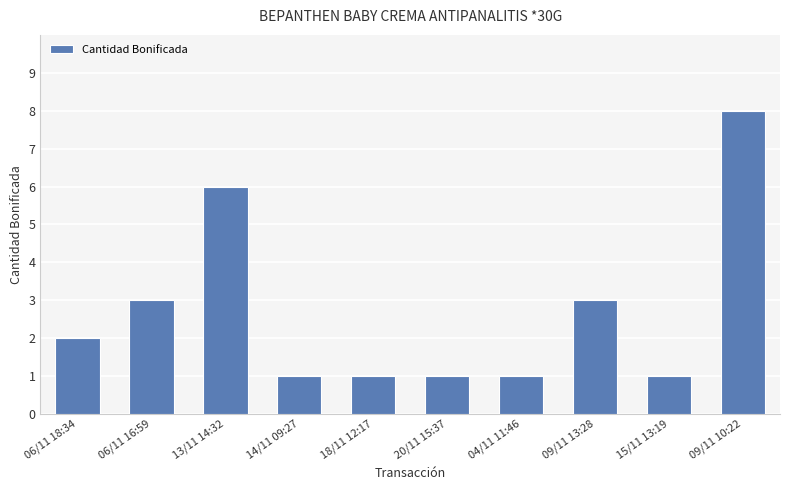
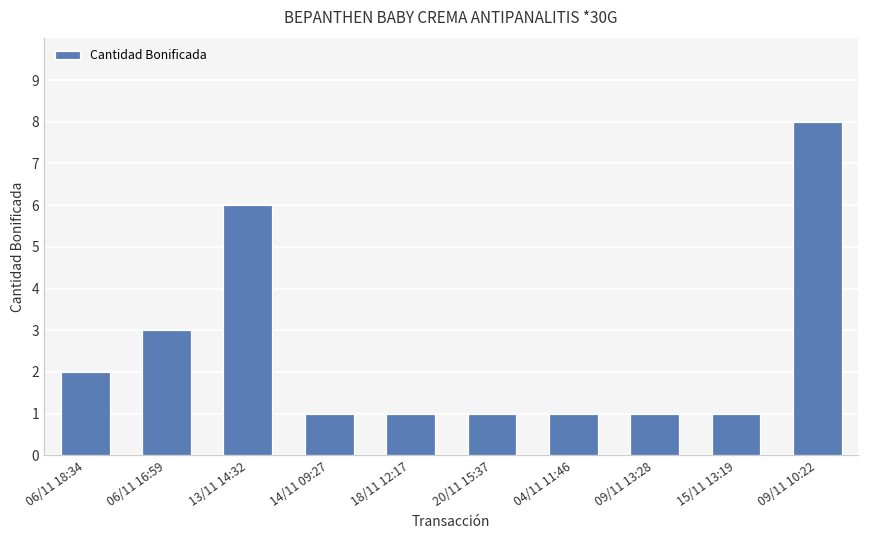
09/11 13:28: 3 -> 1
